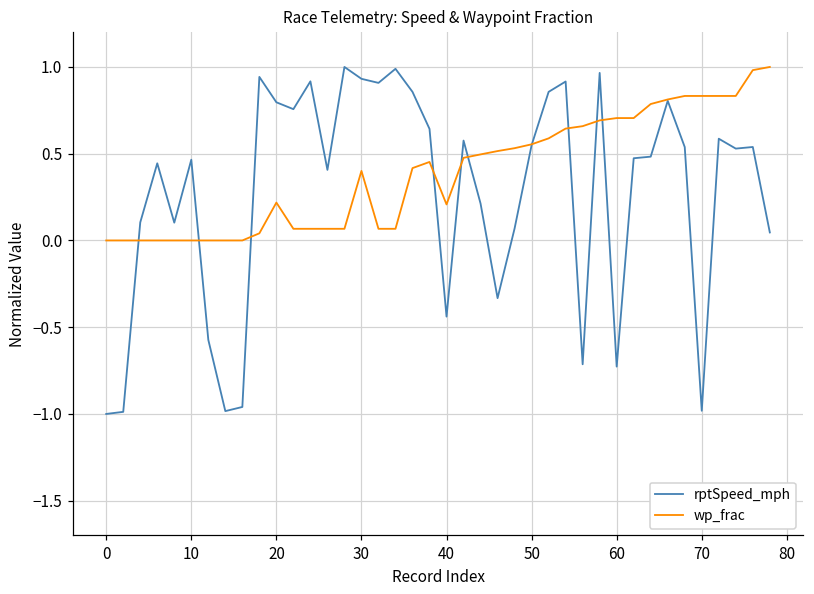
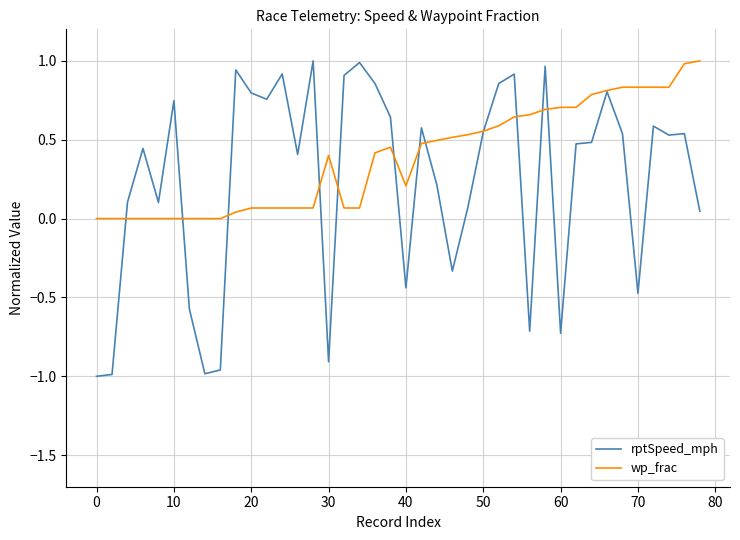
rptSpeed_mph, 10: 0.47 -> 0.75
wp_frac, 20: 0.22 -> 0.07
rptSpeed_mph, 30: 0.93 -> -0.91
rptSpeed_mph, 70: -0.98 -> -0.47
